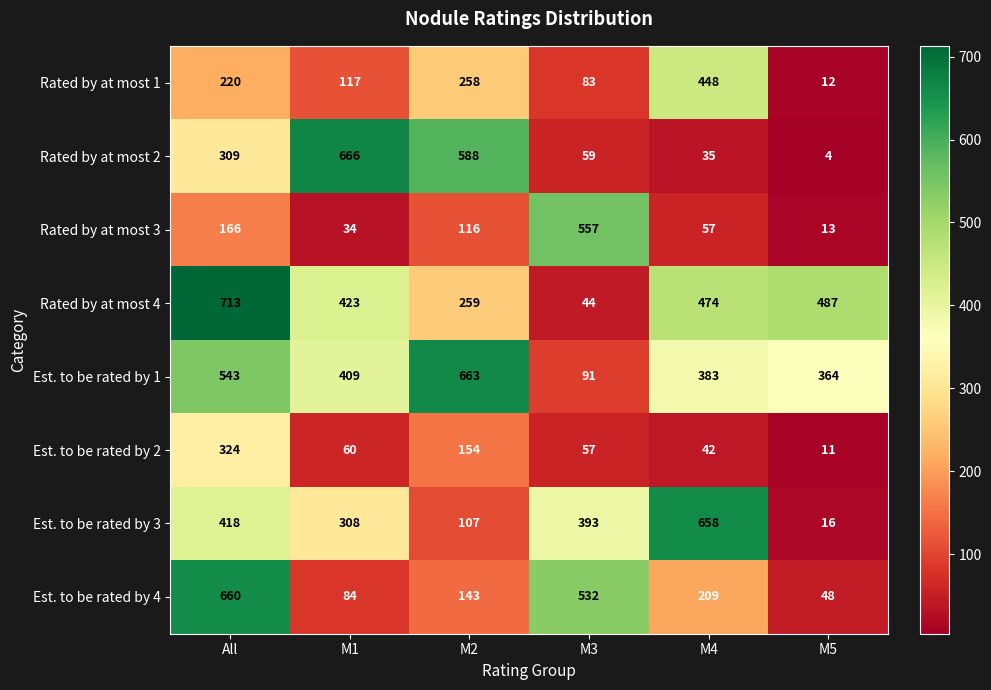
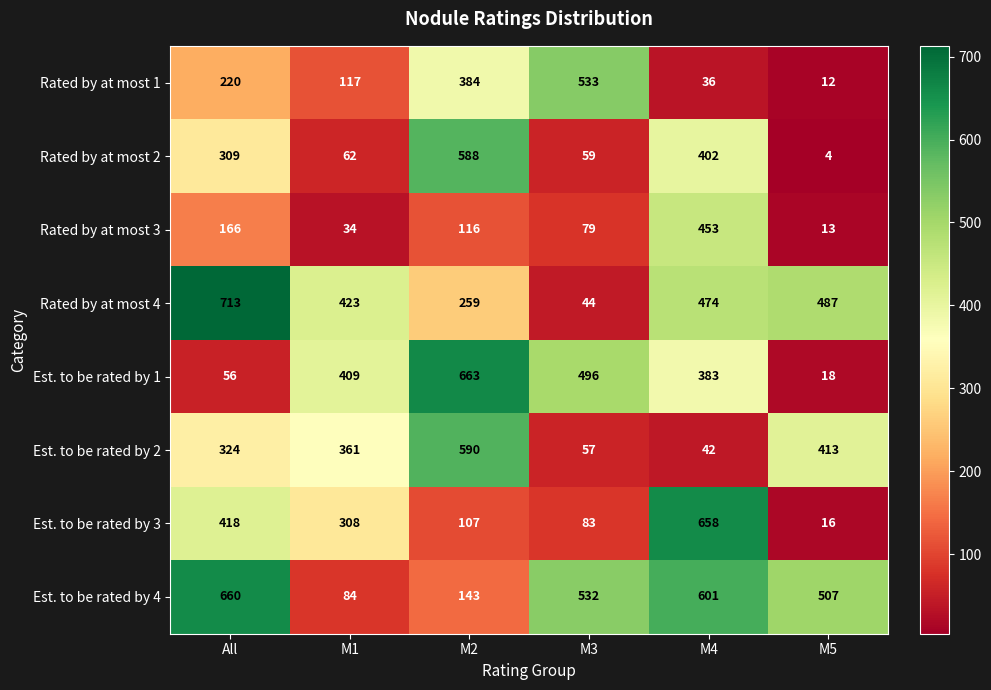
Rated by at most 1, M2: 258 -> 384
Rated by at most 1, M3: 83 -> 533
Rated by at most 1, M4: 448 -> 36
Rated by at most 2, M1: 666 -> 62
Rated by at most 2, M4: 35 -> 402
Rated by at most 3, M3: 557 -> 79
Rated by at most 3, M4: 57 -> 453
Est. to be rated by 1, All: 543 -> 56
Est. to be rated by 1, M3: 91 -> 496
Est. to be rated by 1, M5: 364 -> 18
Est. to be rated by 2, M1: 60 -> 361
Est. to be rated by 2, M2: 154 -> 590
Est. to be rated by 2, M5: 11 -> 413
Est. to be rated by 3, M3: 393 -> 83
Est. to be rated by 4, M4: 209 -> 601
Est. to be rated by 4, M5: 48 -> 507
